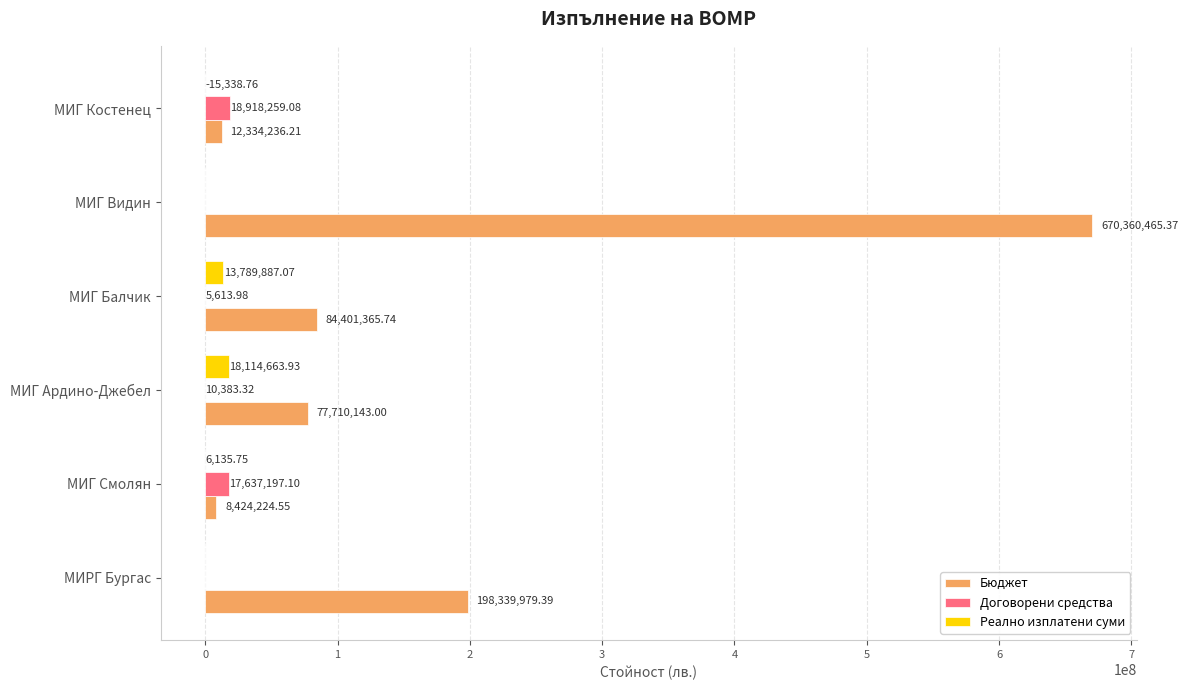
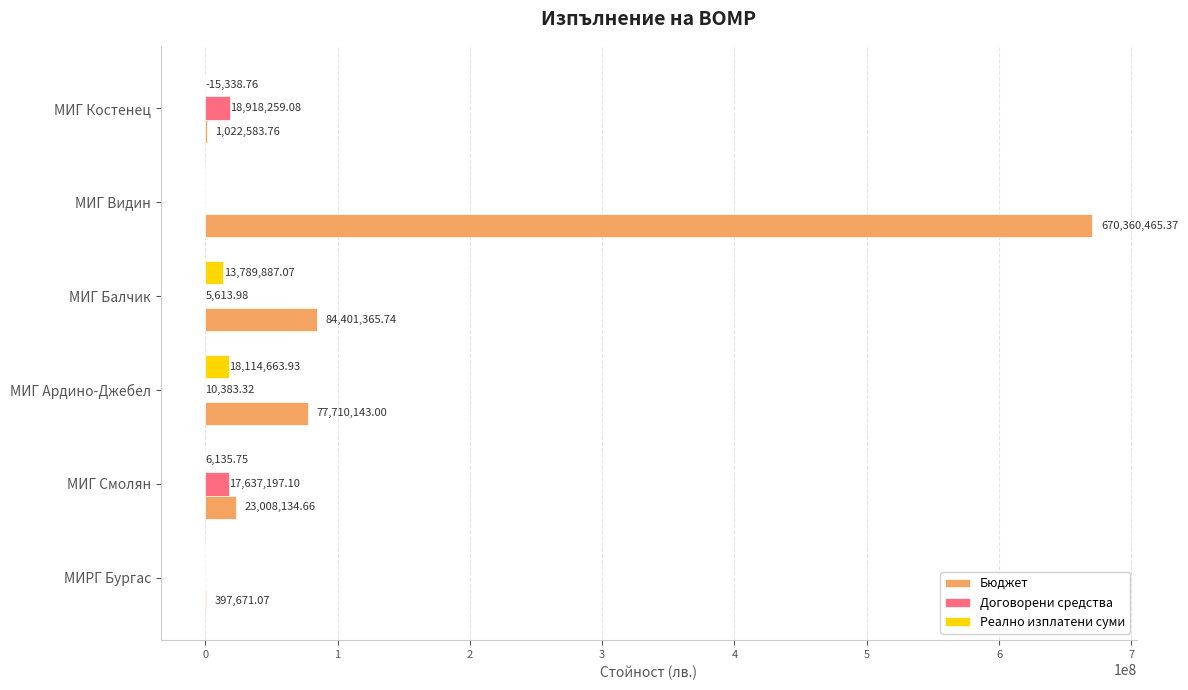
Бюджет, МИГ Костенец: 12,334,236.21 -> 1,022,583.76
Бюджет, МИГ Смолян: 8,424,224.55 -> 23,008,134.66
Бюджет, МИРГ Бургас: 198,339,979.39 -> 397,671.07
